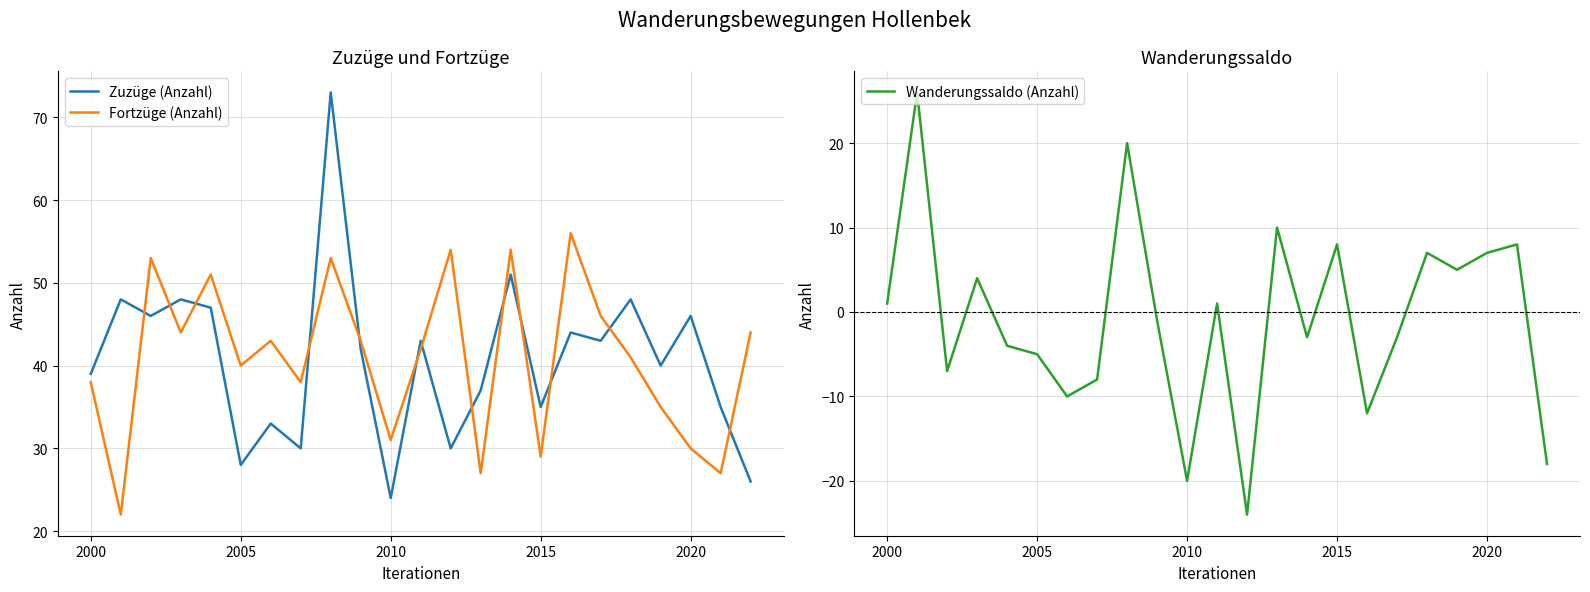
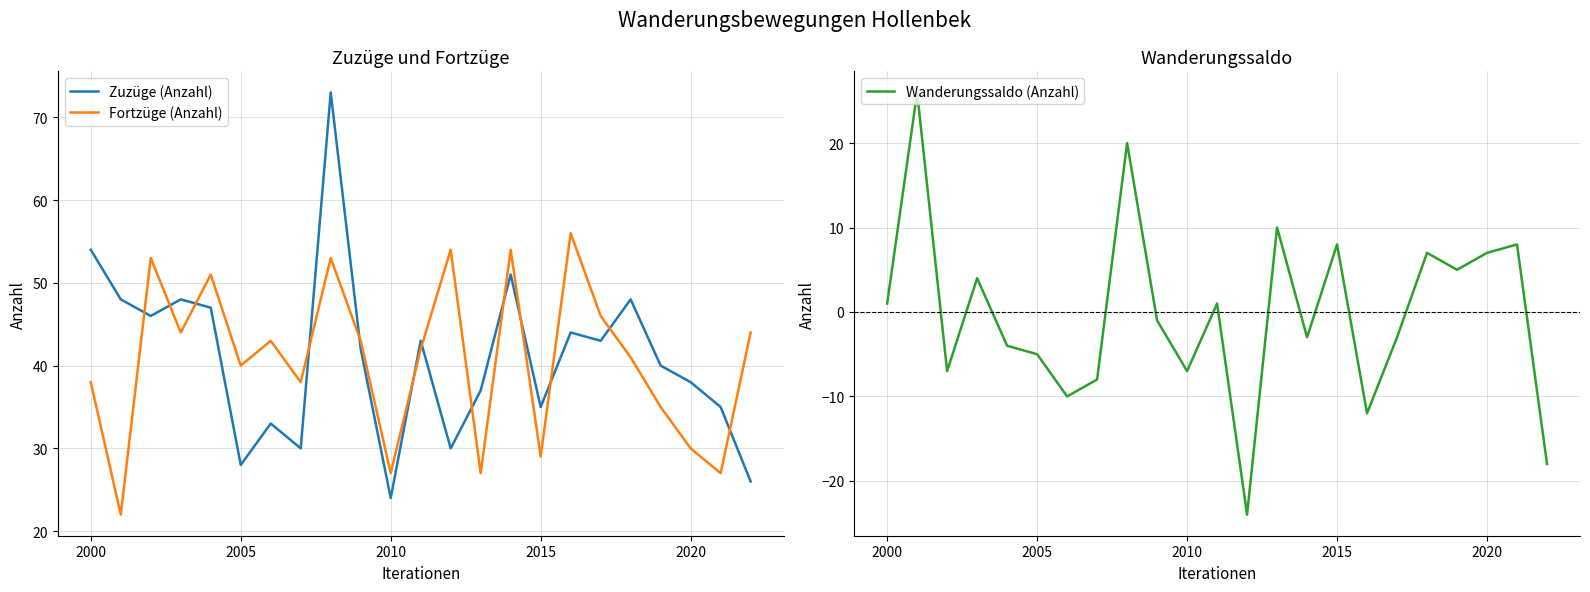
Zuzüge und Fortzüge, Zuzüge (Anzahl), 2000: 39 -> 54
Zuzüge und Fortzüge, Fortzüge (Anzahl), 2010: 31 -> 27
Zuzüge und Fortzüge, Zuzüge (Anzahl), 2020: 46 -> 38
Wanderungssaldo, 2010: -20 -> -7
